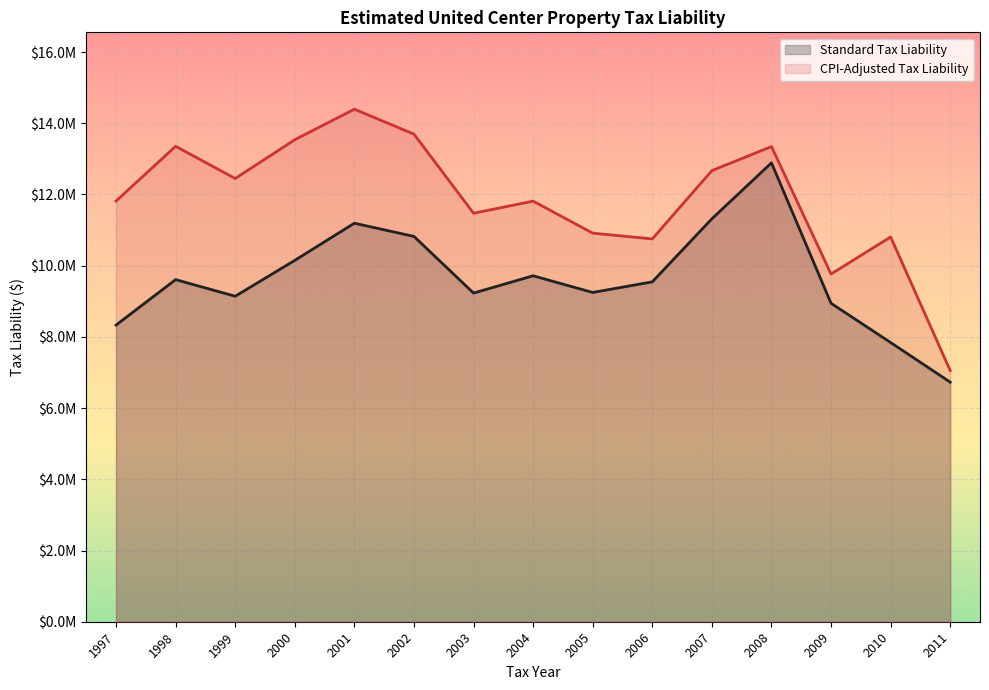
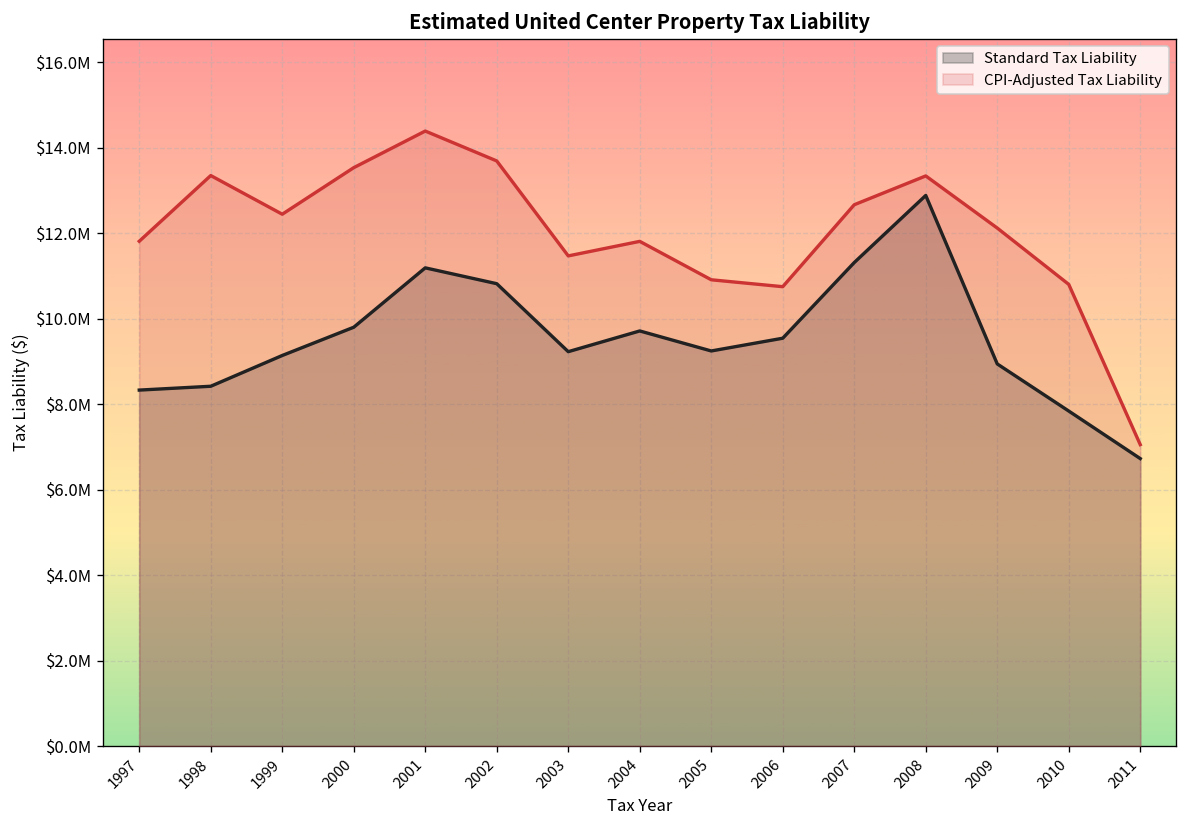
Standard Tax Liability, 1998: $9600000 -> $8400000
Standard Tax Liability, 2000: $10100000 -> $9800000
CPI-Adjusted Tax Liability, 2009: $9800000 -> $12100000
